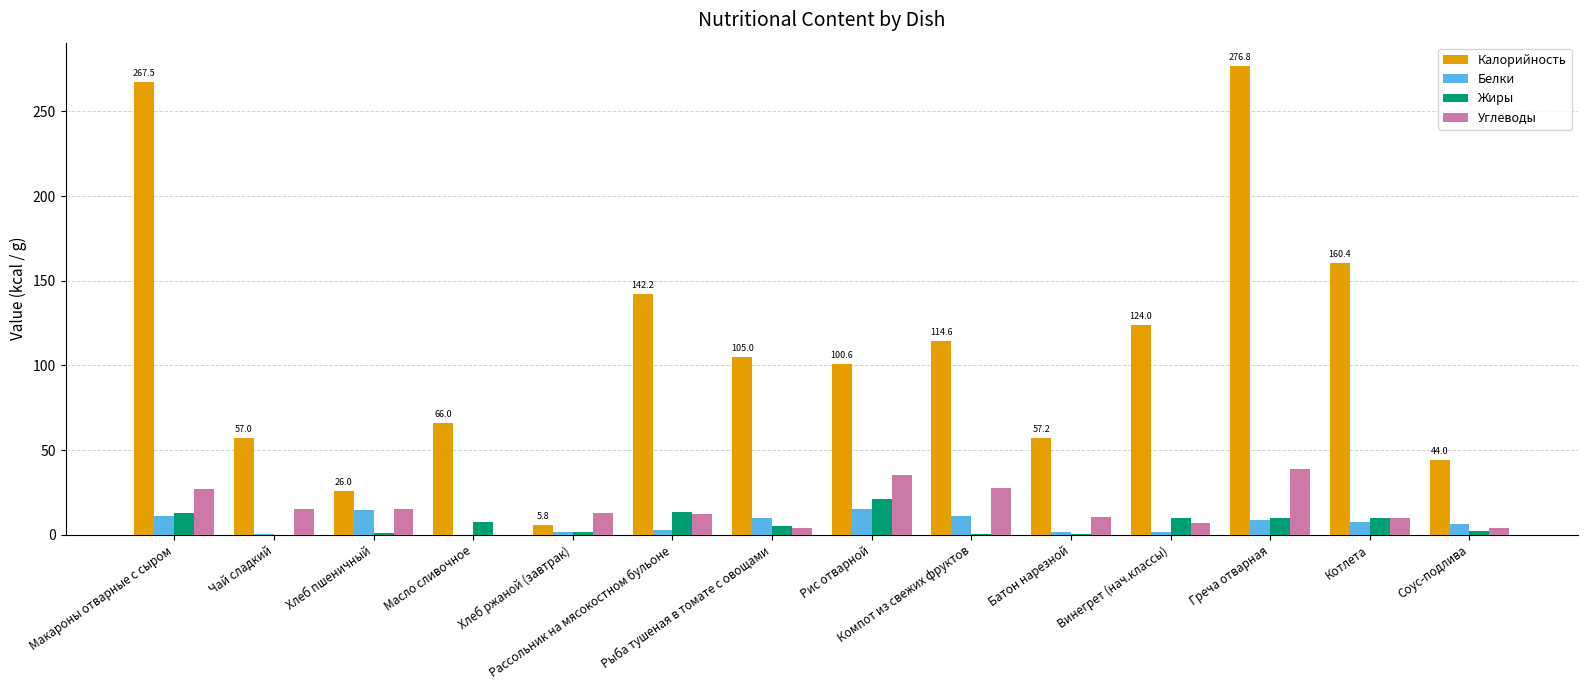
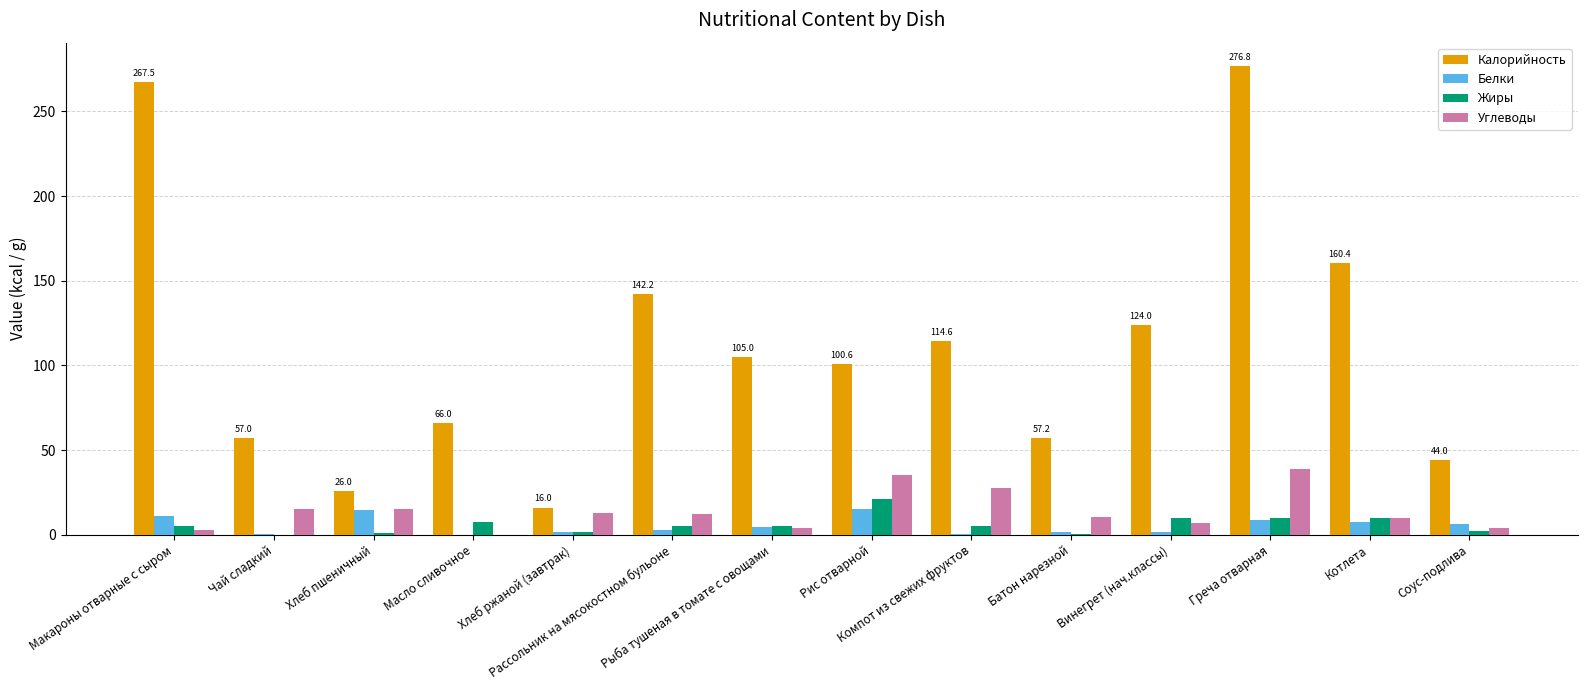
Жиры, Макароны отварные с сыром: 13 -> 5
Углеводы, Макароны отварные с сыром: 27 -> 3
Калорийность, Хлеб ржаной (завтрак): 5.8 -> 16.0
Жиры, Рассольник на мясокостном бульоне: 13 -> 5
Белки, Рыба тушеная в томате с овощами: 10 -> 5
Белки, Компот из свежих фруктов: 11 -> 0
Жиры, Компот из свежих фруктов: 0 -> 5
